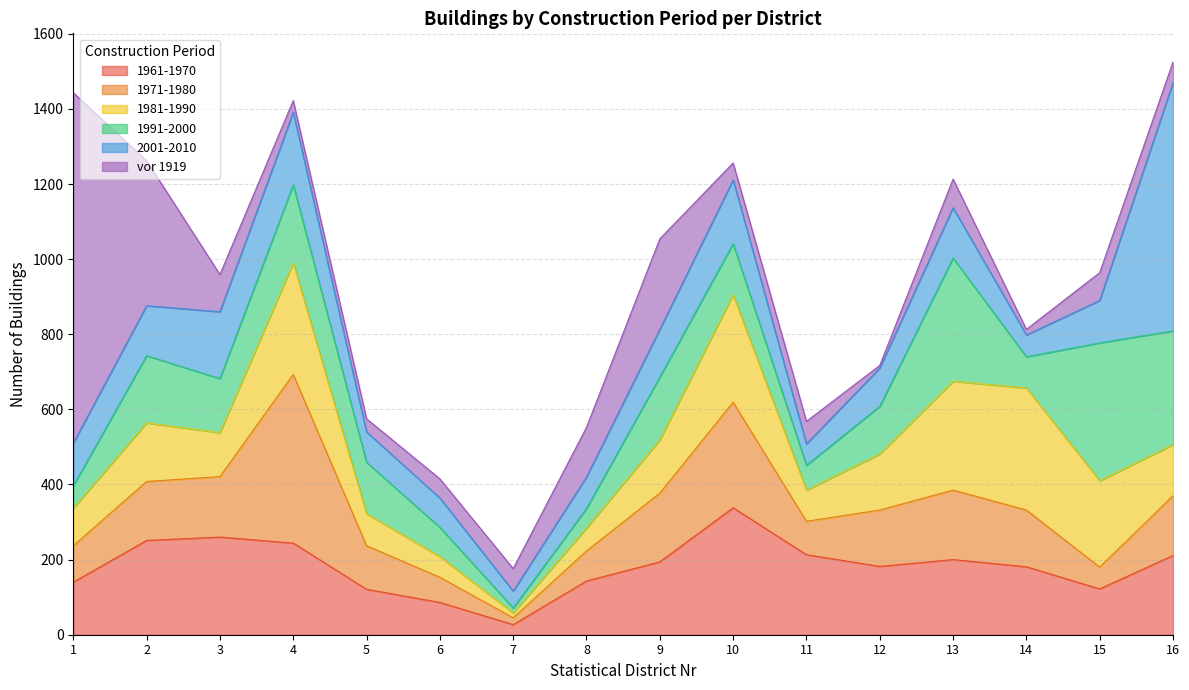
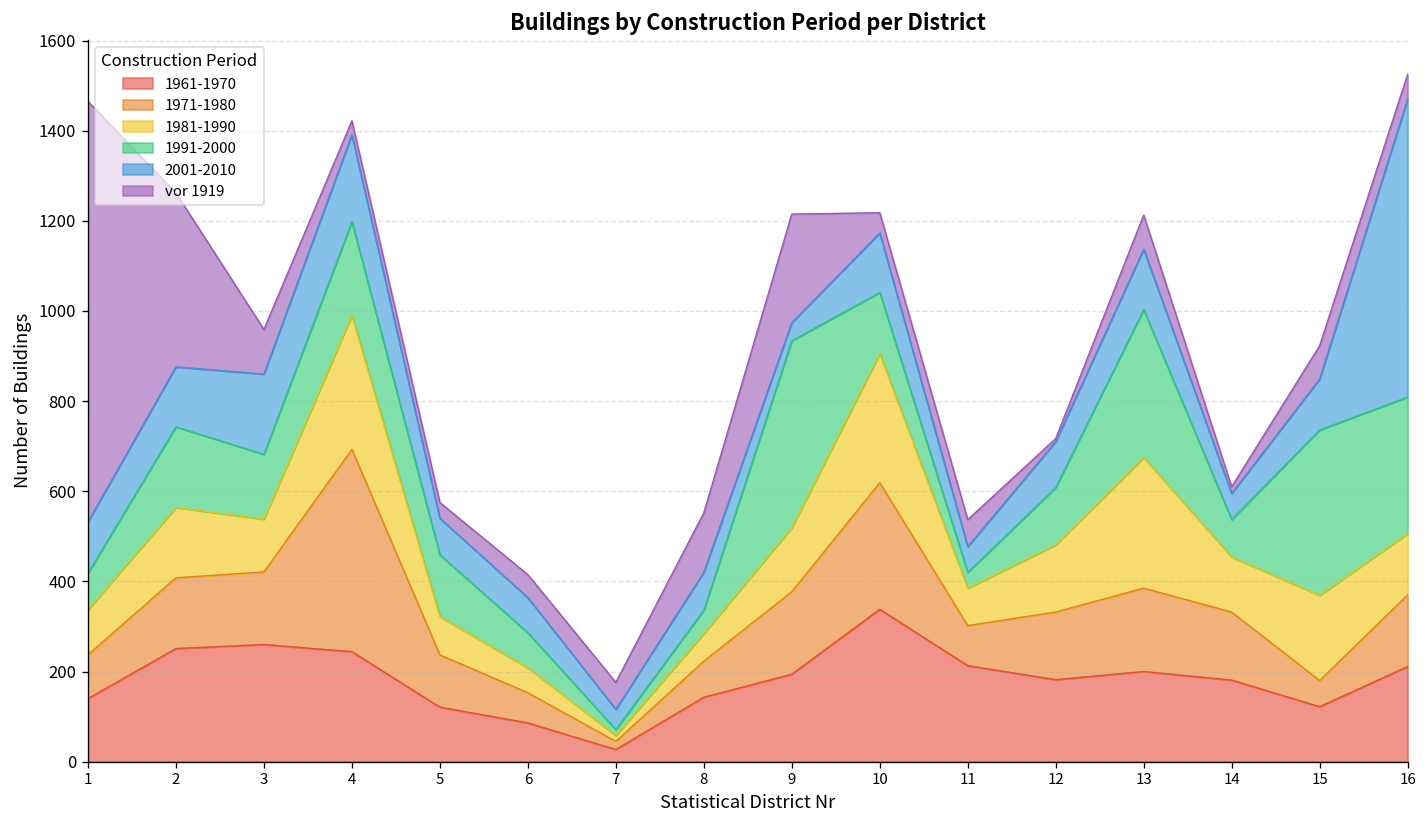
1991-2000, 1: 60 -> 80
1991-2000, 9: 170 -> 420
2001-2010, 9: 130 -> 40
2001-2010, 10: 170 -> 130
1991-2000, 11: 70 -> 40
1981-1990, 14: 330 -> 120
1981-1990, 15: 230 -> 190
